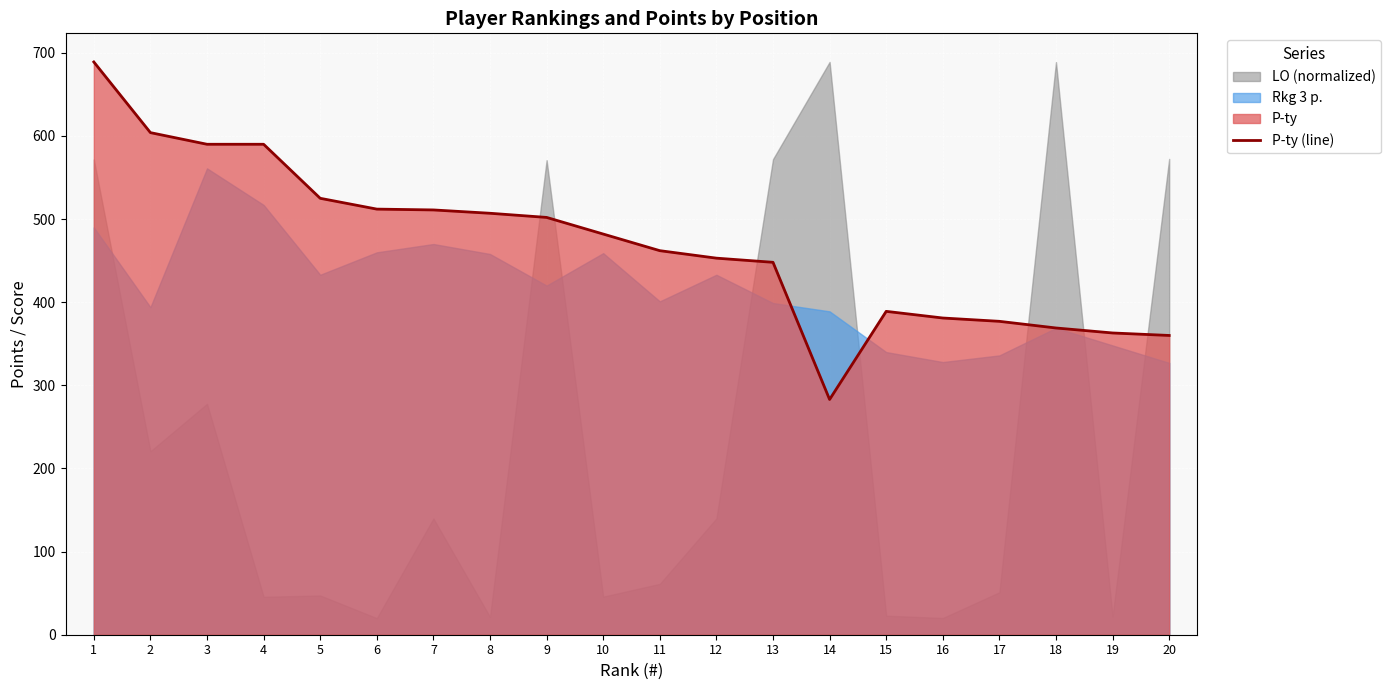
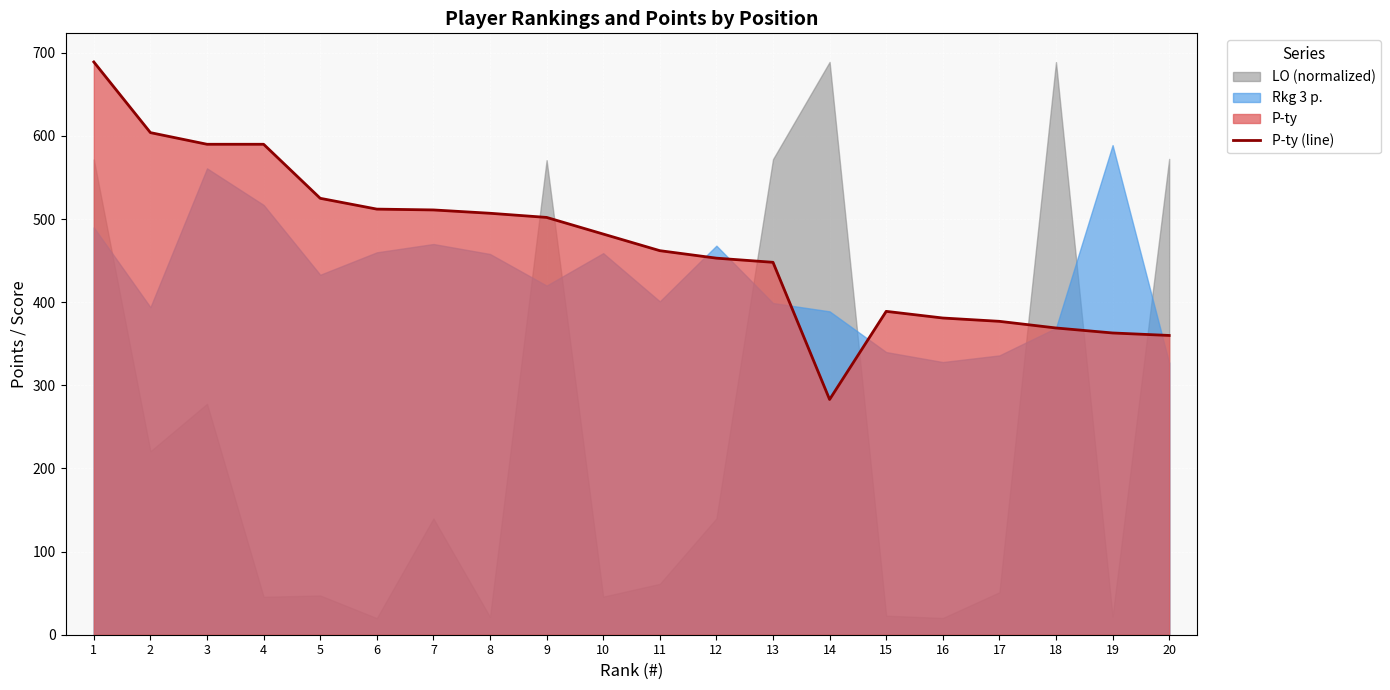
Rkg 3 p., 12: 430 -> 470
Rkg 3 p., 19: 350 -> 590
